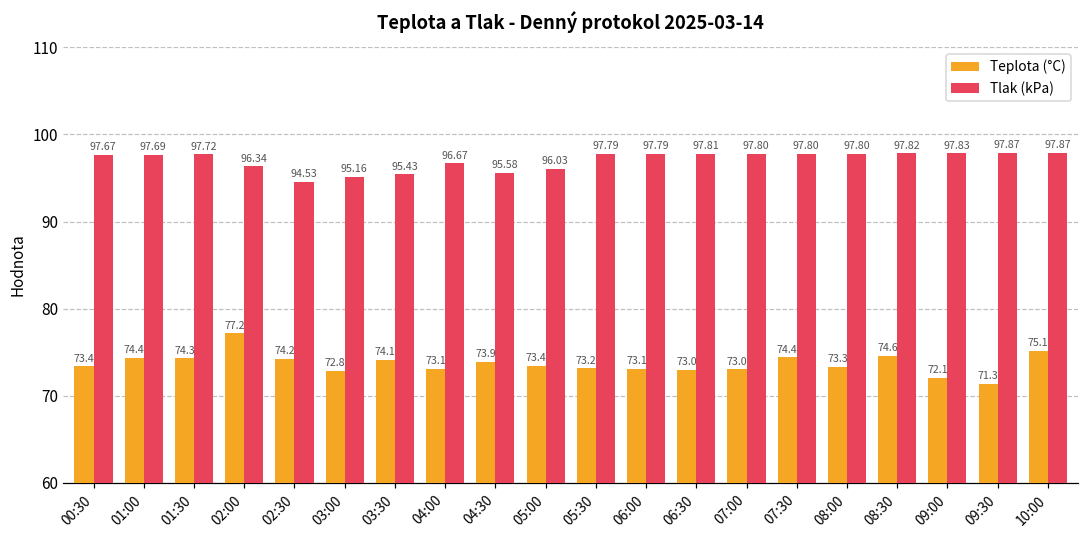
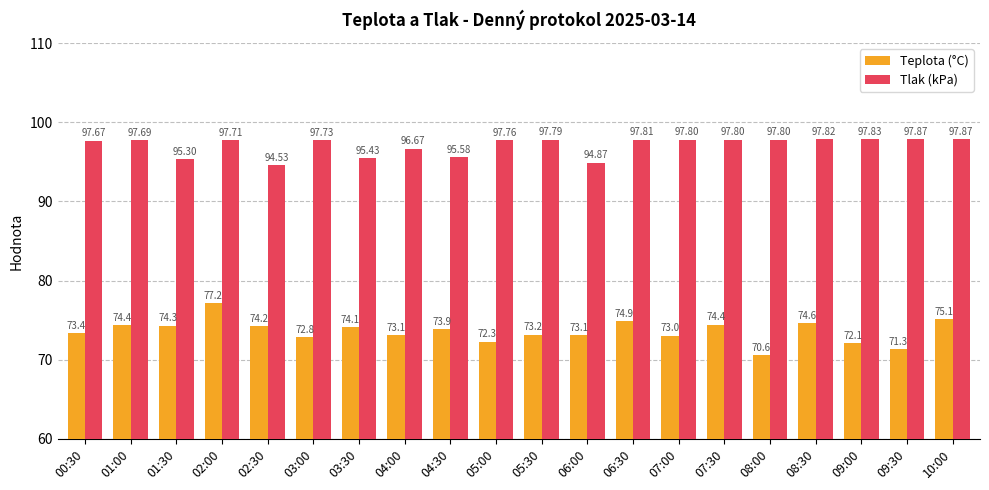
Tlak (kPa), 01:30: 97.72 -> 95.30
Tlak (kPa), 02:00: 96.34 -> 97.71
Tlak (kPa), 03:00: 95.16 -> 97.73
Teplota (°C), 05:00: 73.4 -> 72.3
Tlak (kPa), 05:00: 96.03 -> 97.76
Tlak (kPa), 06:00: 97.79 -> 94.87
Teplota (°C), 06:30: 73.0 -> 74.9
Teplota (°C), 08:00: 73.3 -> 70.6
